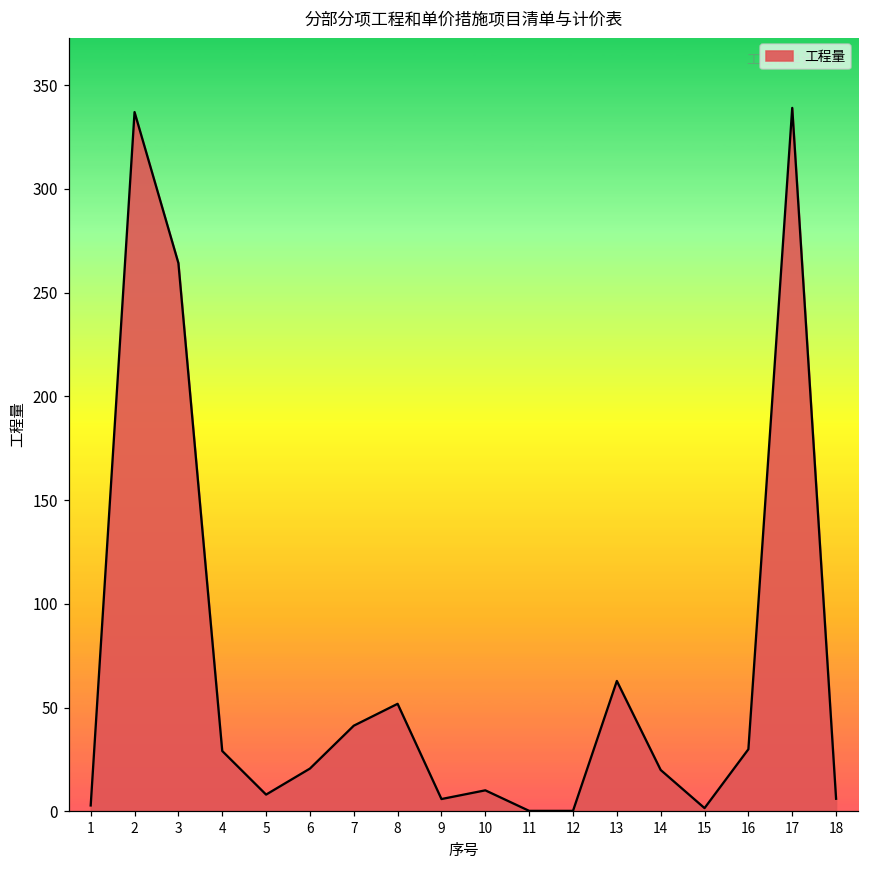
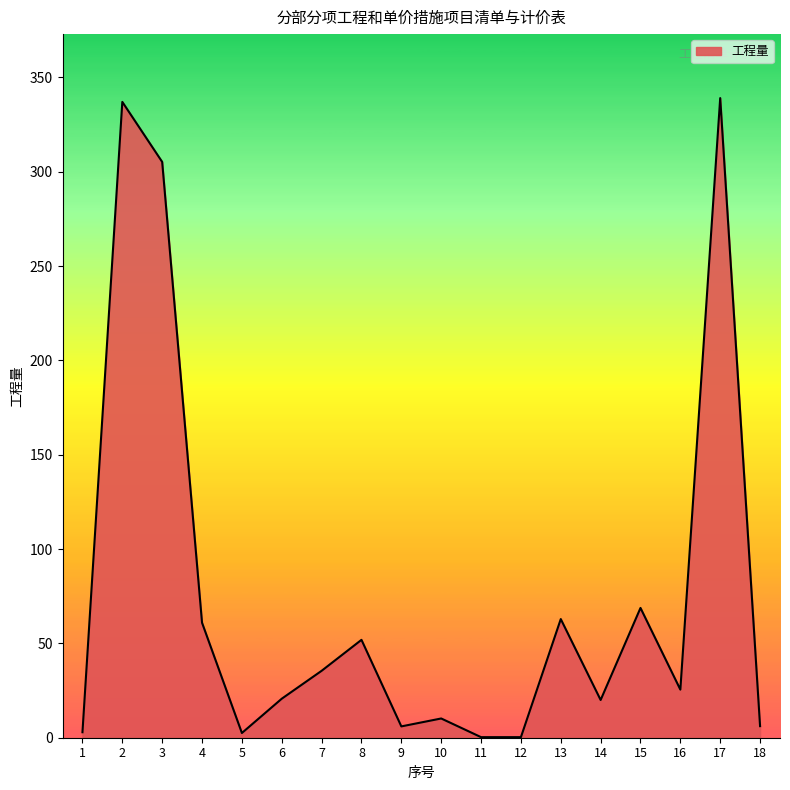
3: 264 -> 305
4: 29 -> 61
5: 8 -> 3
7: 41 -> 35
15: 2 -> 69
16: 30 -> 26
